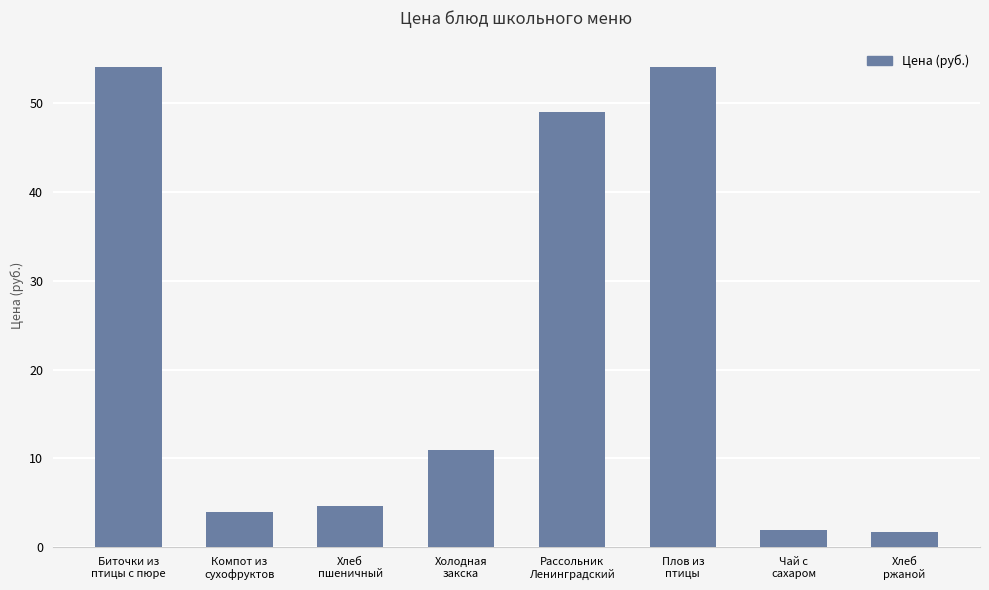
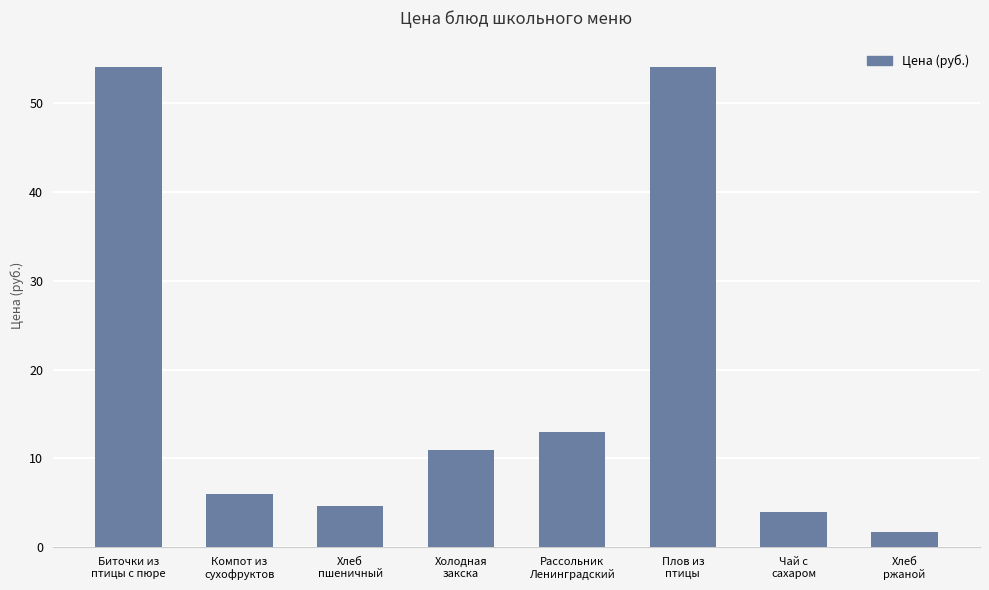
Компот из сухофруктов: 4 -> 6
Рассольник Ленинградский: 49 -> 13
Чай с сахаром: 2 -> 4
